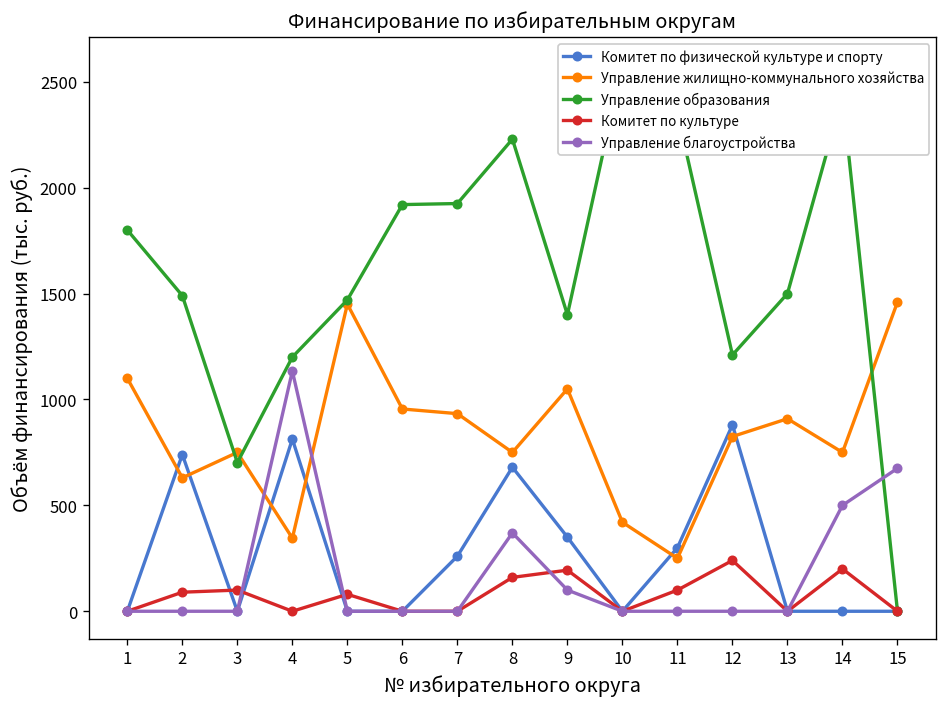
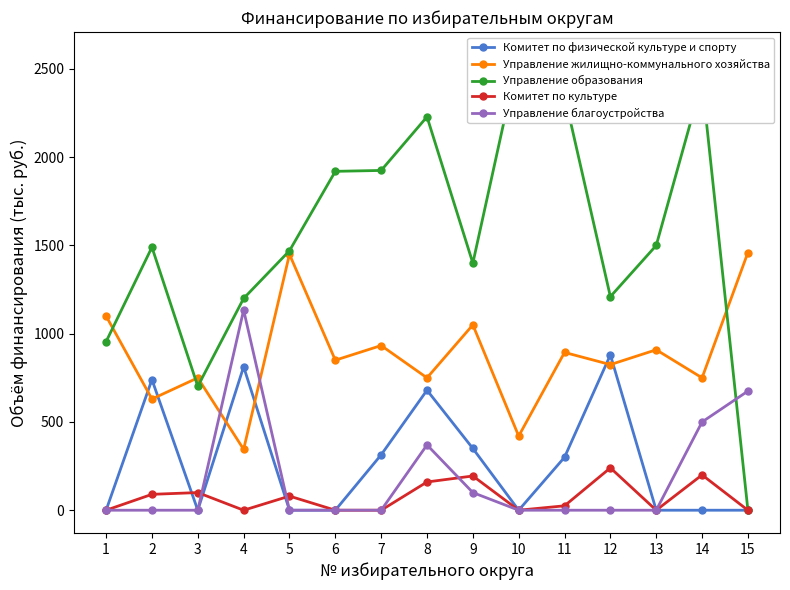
Управление образования, 1: 1800 -> 960
Управление жилищно-коммунального хозяйства, 6: 960 -> 850
Комитет по физической культуре и спорту, 7: 260 -> 310
Управление жилищно-коммунального хозяйства, 11: 250 -> 890
Комитет по культуре, 11: 100 -> 30
